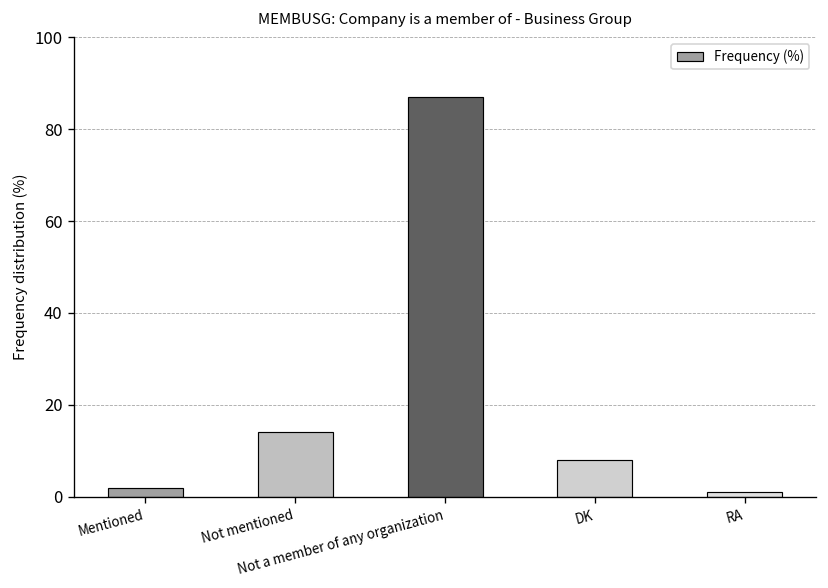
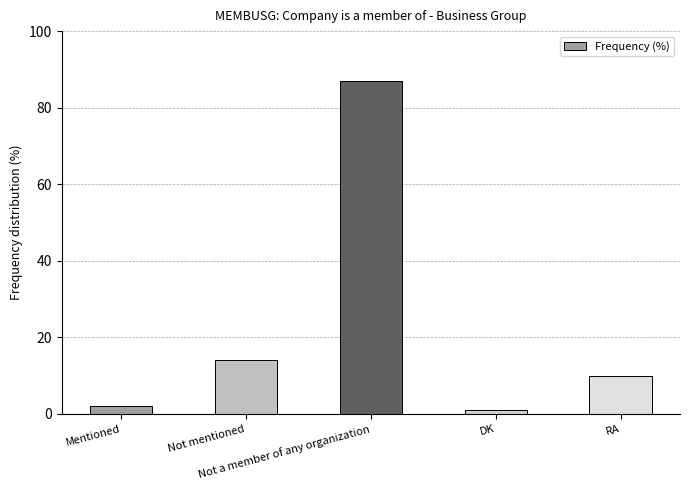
DK: 8 -> 1
RA: 1 -> 10
